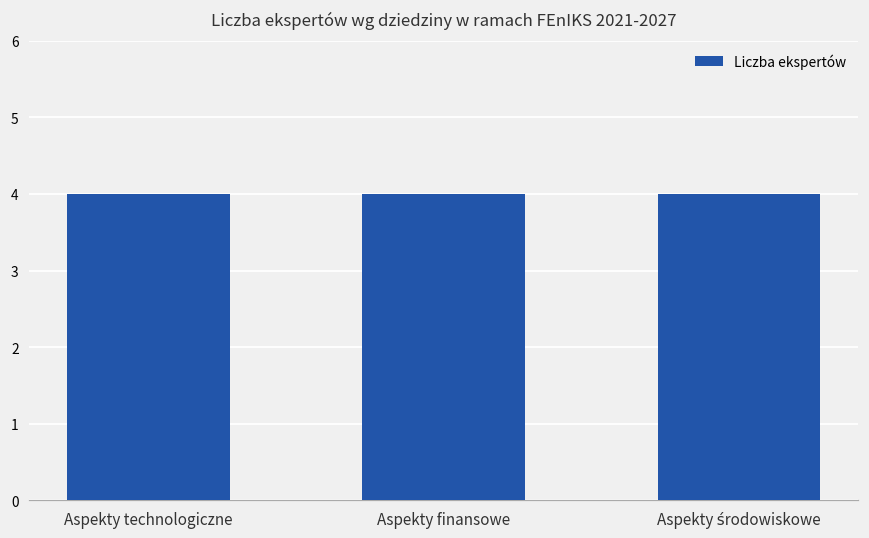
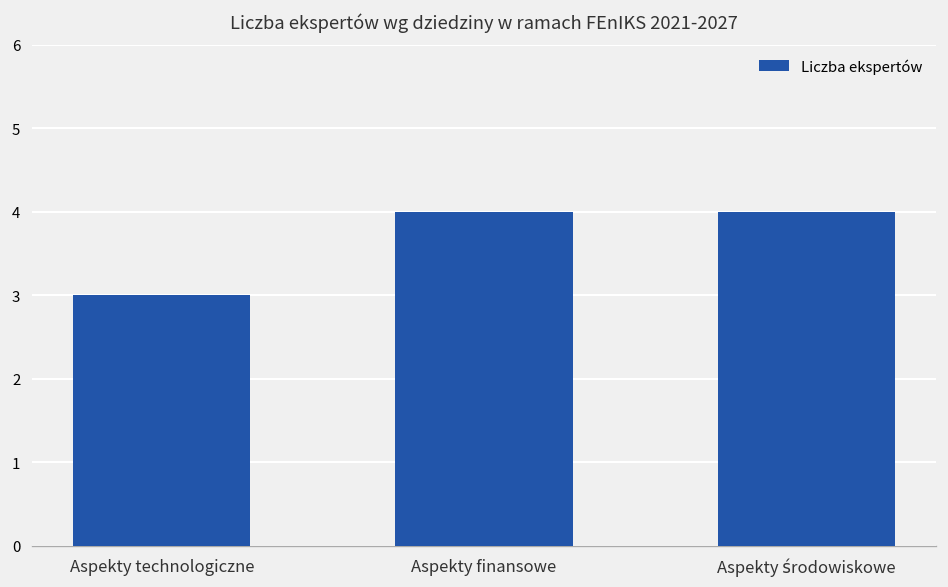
Aspekty technologiczne: 4 -> 3
